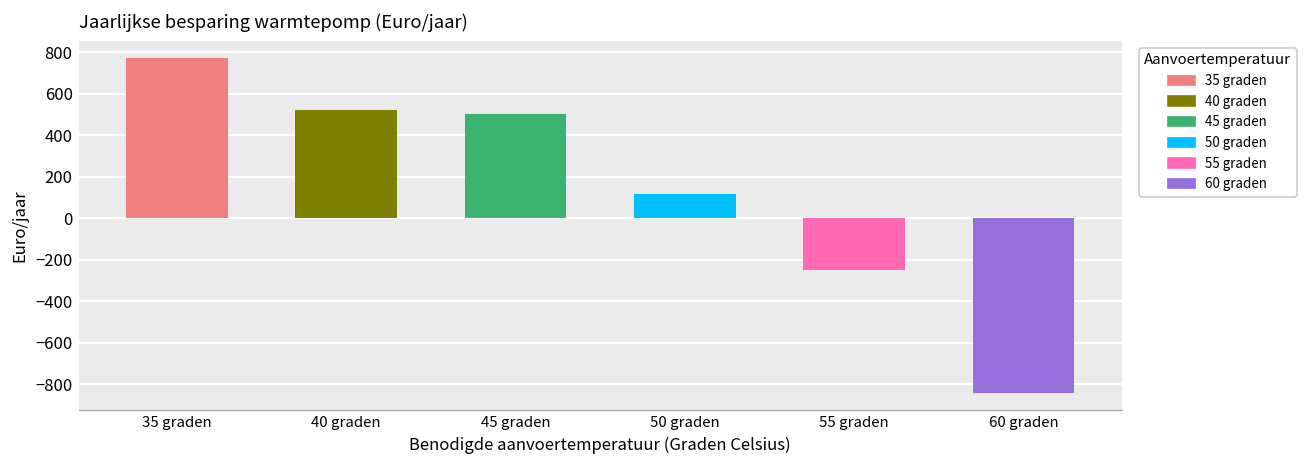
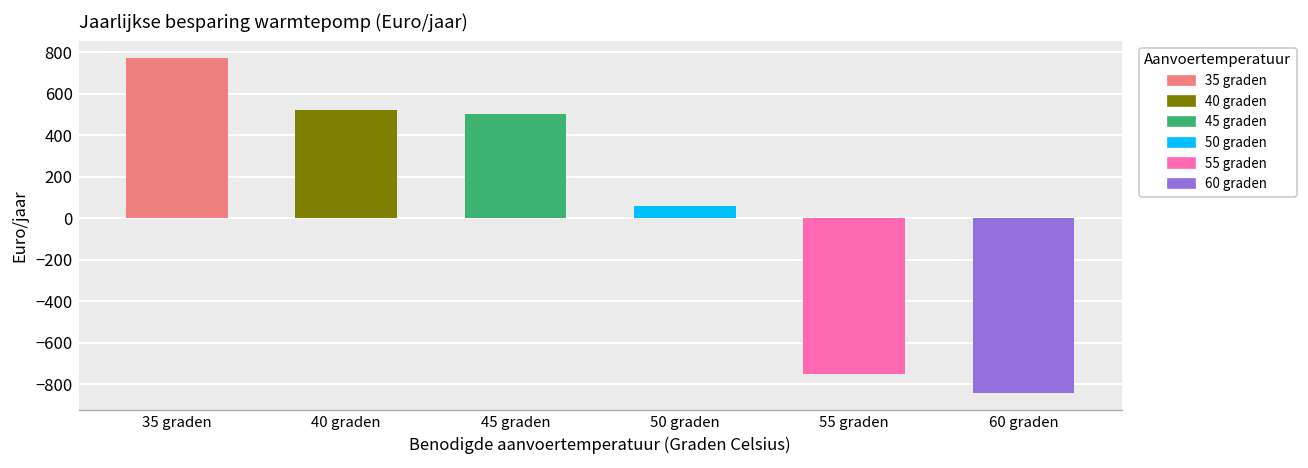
50 graden: 120 -> 60
55 graden: -250 -> -750
